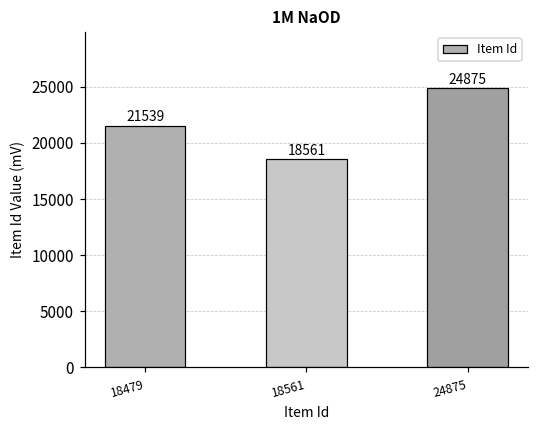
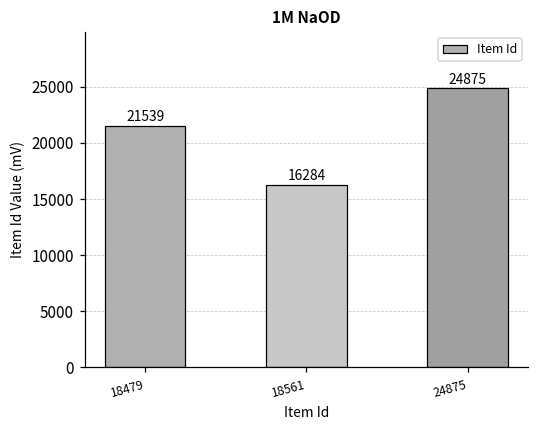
18561: 18561 -> 16284
